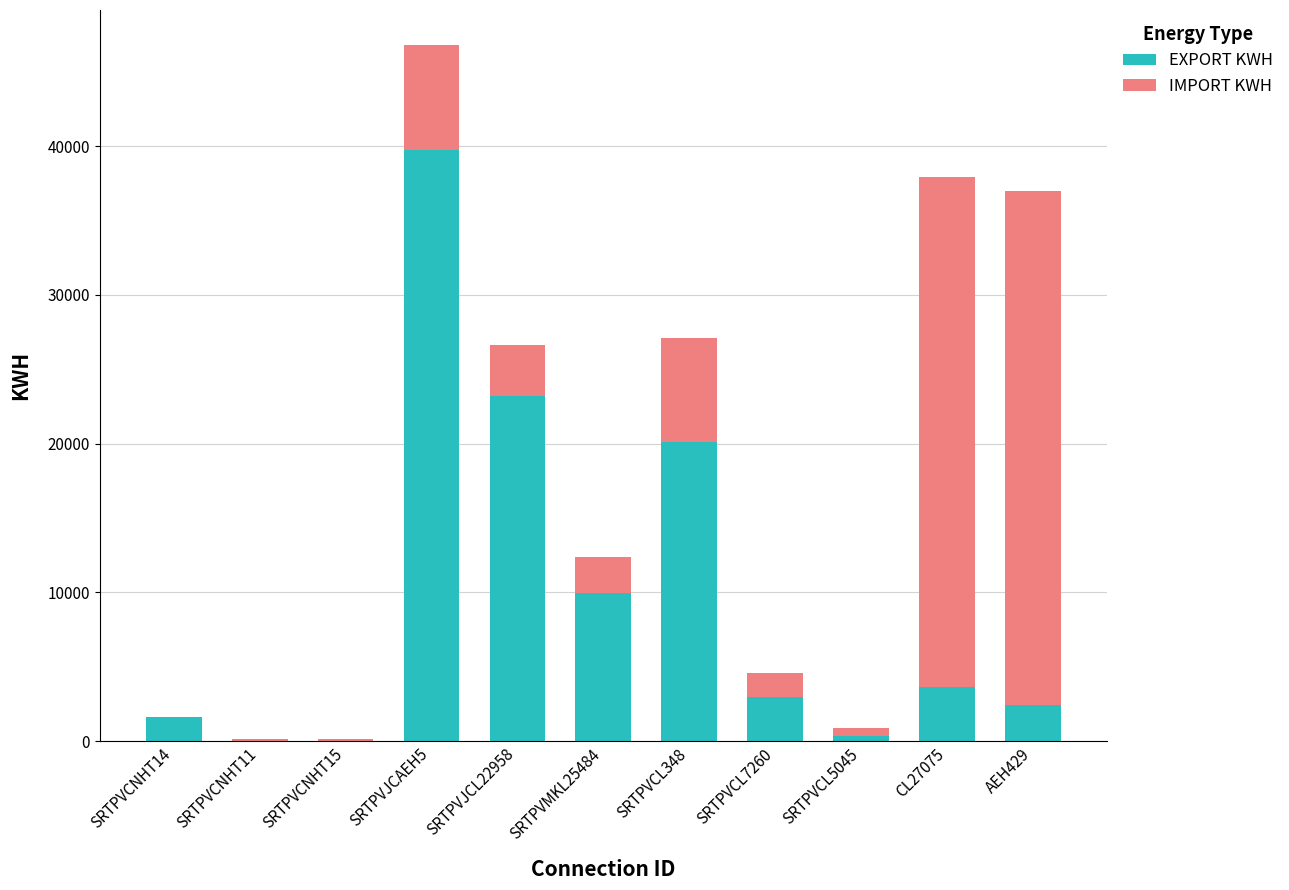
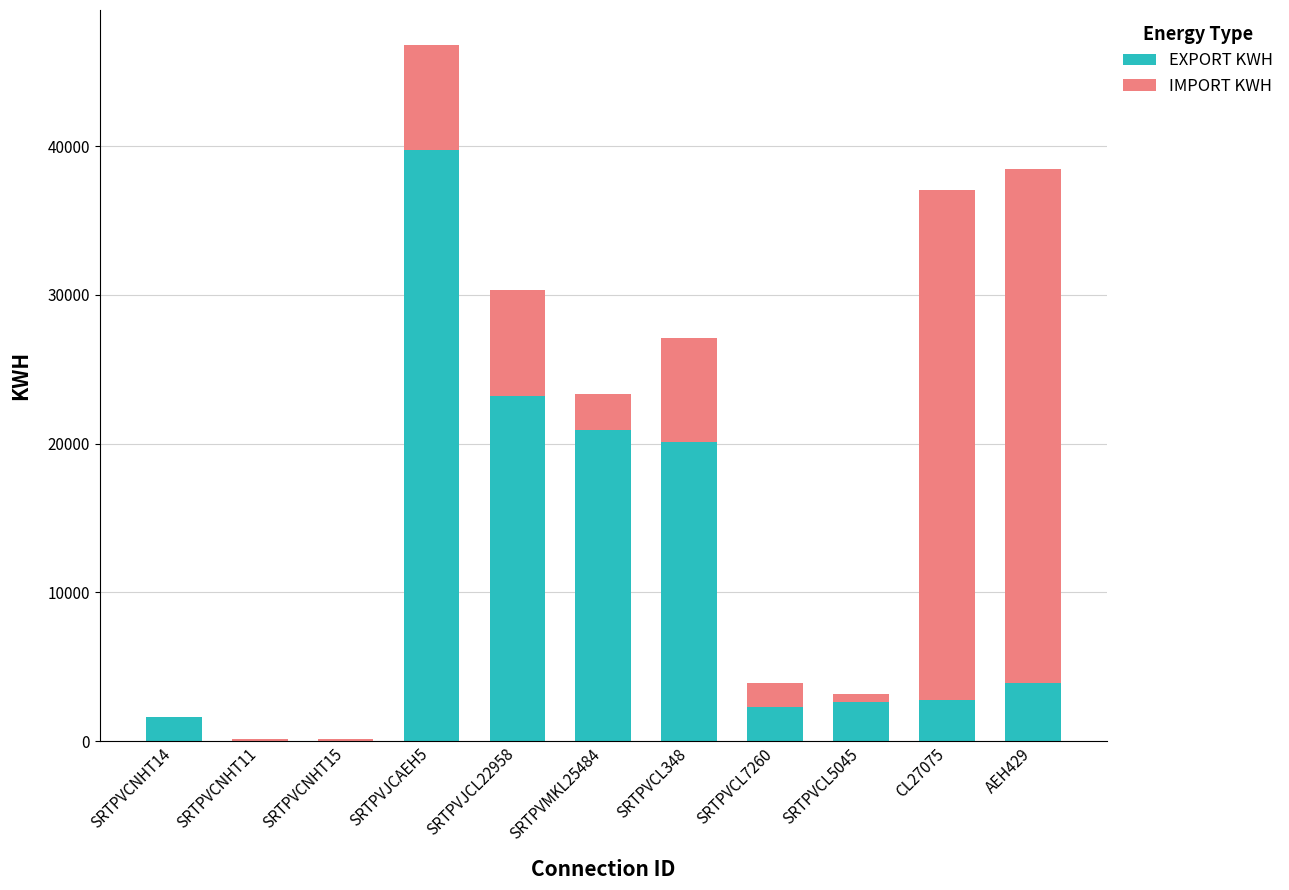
IMPORT KWH, SRTPVJCL22958: 3400 -> 7100
EXPORT KWH, SRTPVMKL25484: 9900 -> 20900
EXPORT KWH, SRTPVCL7260: 2900 -> 2300
EXPORT KWH, SRTPVCL5045: 400 -> 2600
EXPORT KWH, CL27075: 3600 -> 2700
EXPORT KWH, AEH429: 2400 -> 3900
